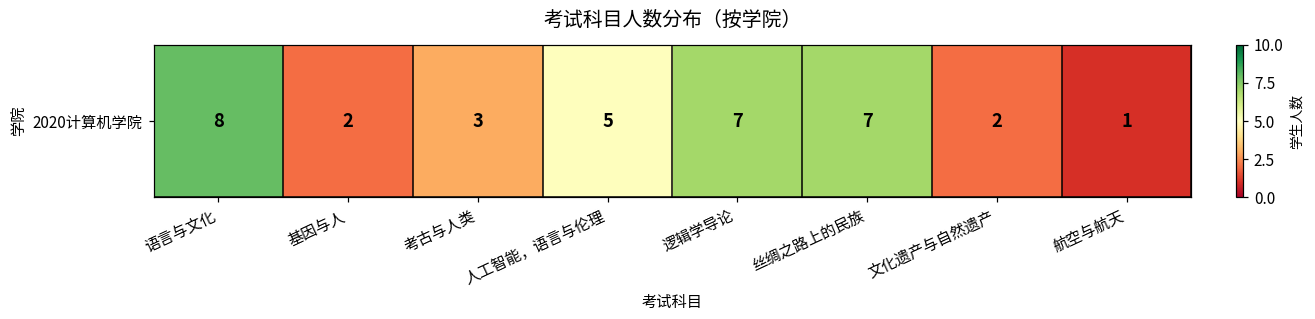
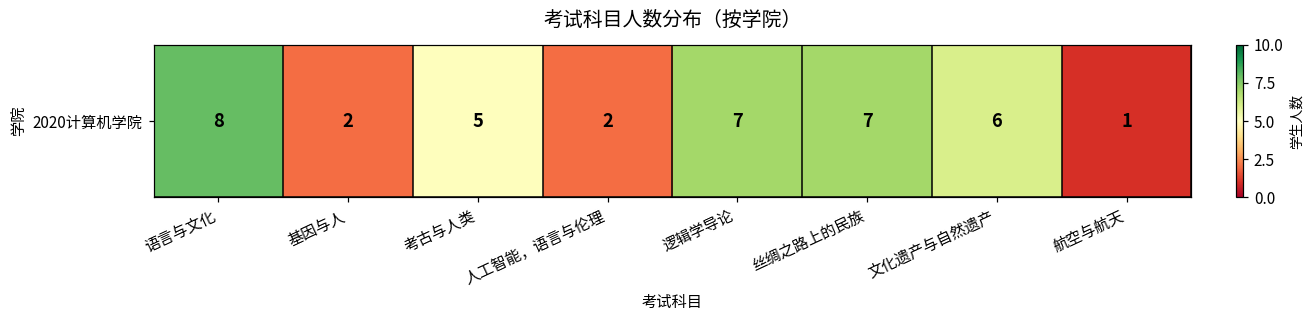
2020计算机学院, 考古与人类: 3 -> 5
2020计算机学院, 人工智能，语言与伦理: 5 -> 2
2020计算机学院, 文化遗产与自然遗产: 2 -> 6
